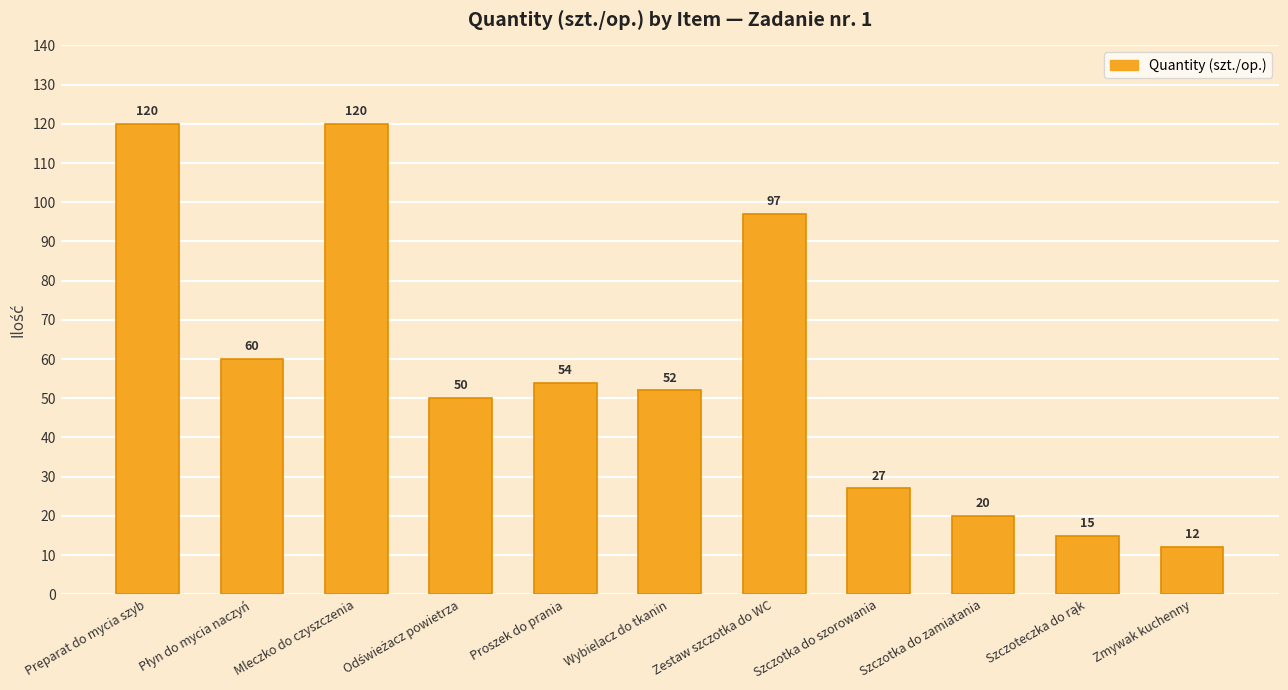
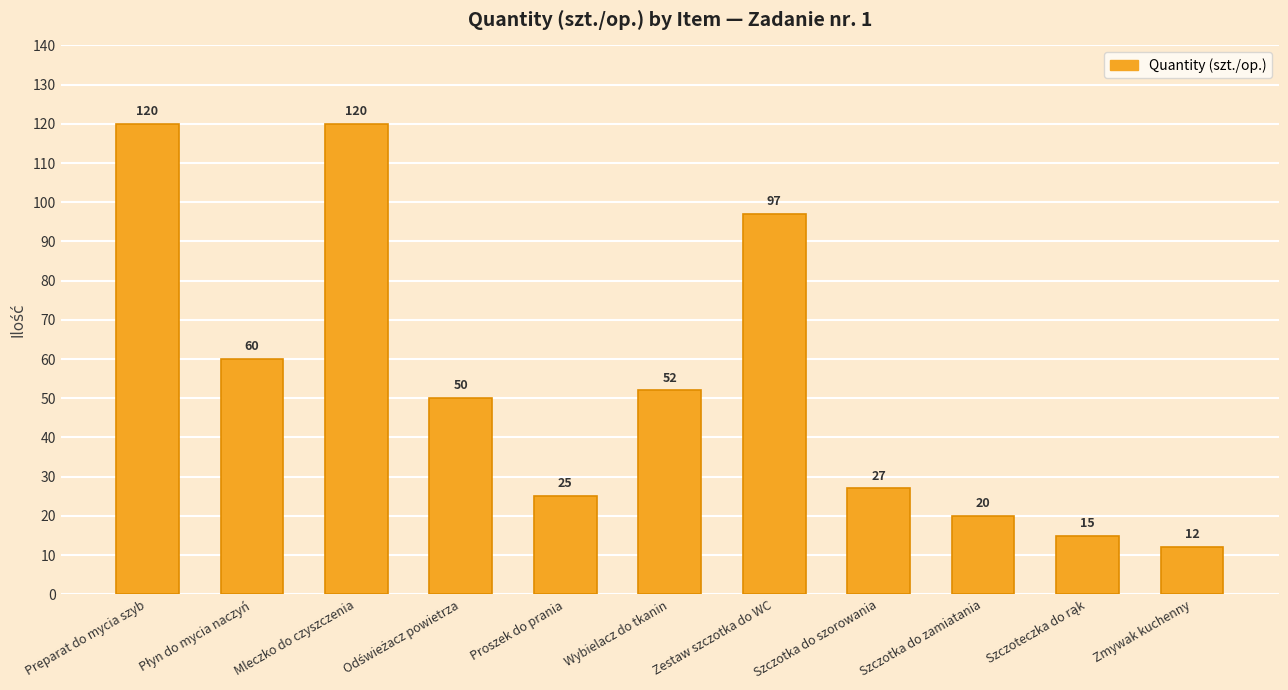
Proszek do prania: 54 -> 25
